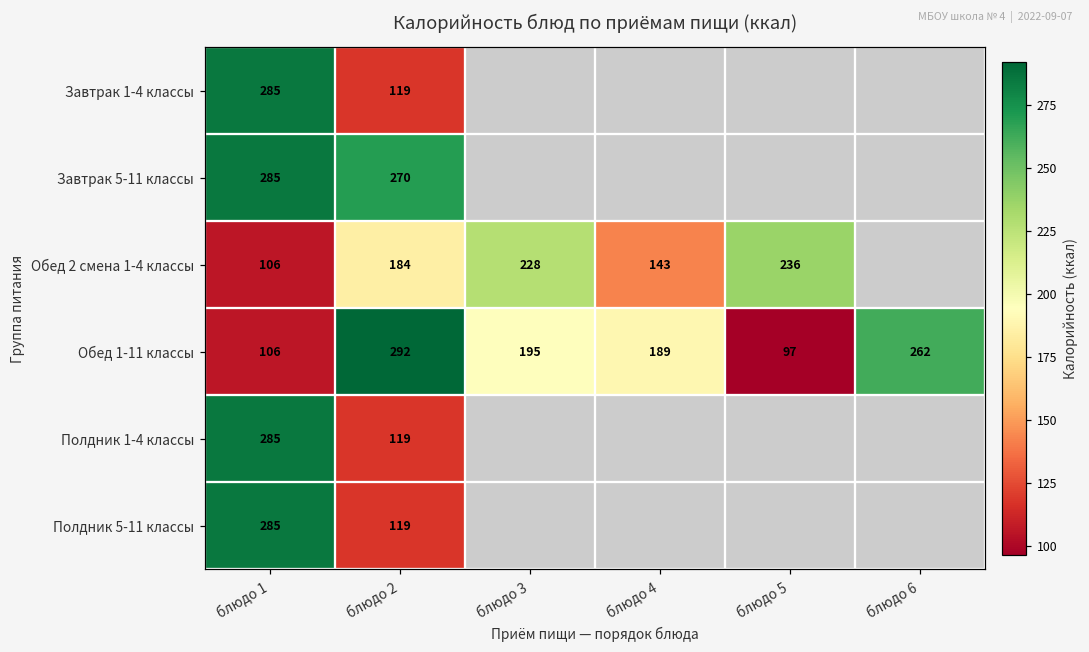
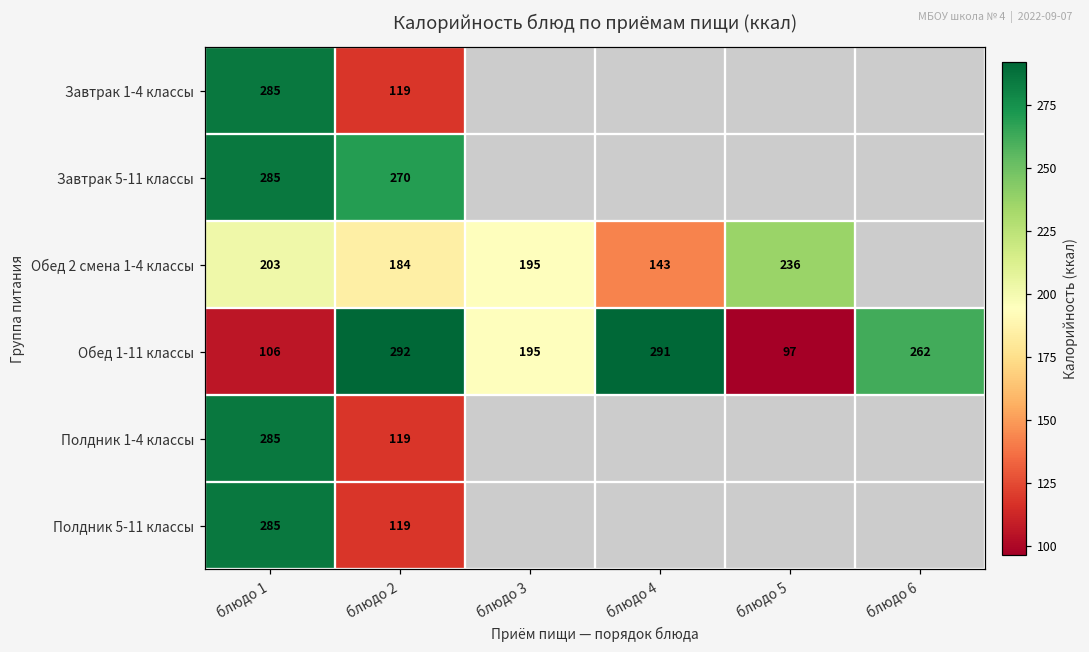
Обед 2 смена 1-4 классы, блюдо 1: 106 -> 203
Обед 2 смена 1-4 классы, блюдо 3: 228 -> 195
Обед 1-11 классы, блюдо 4: 189 -> 291
